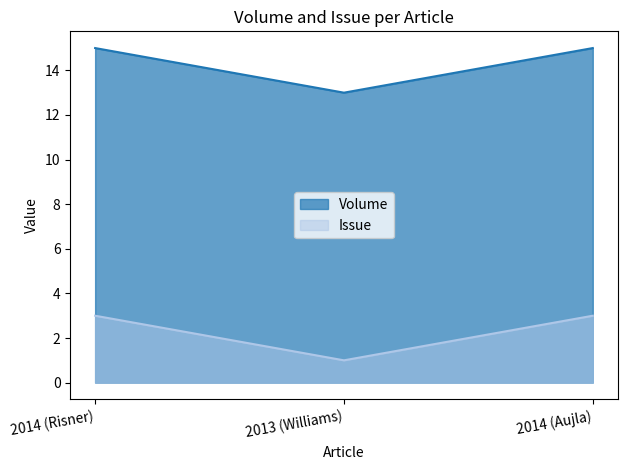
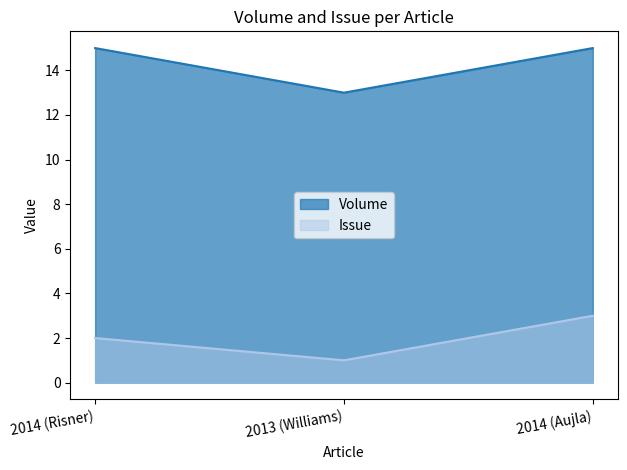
Issue, 2014 (Risner): 3 -> 2
